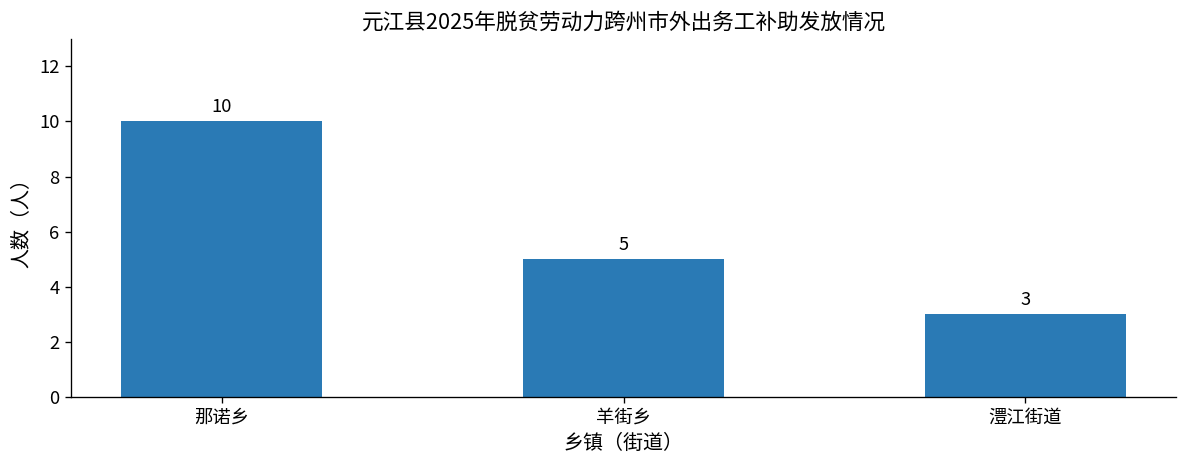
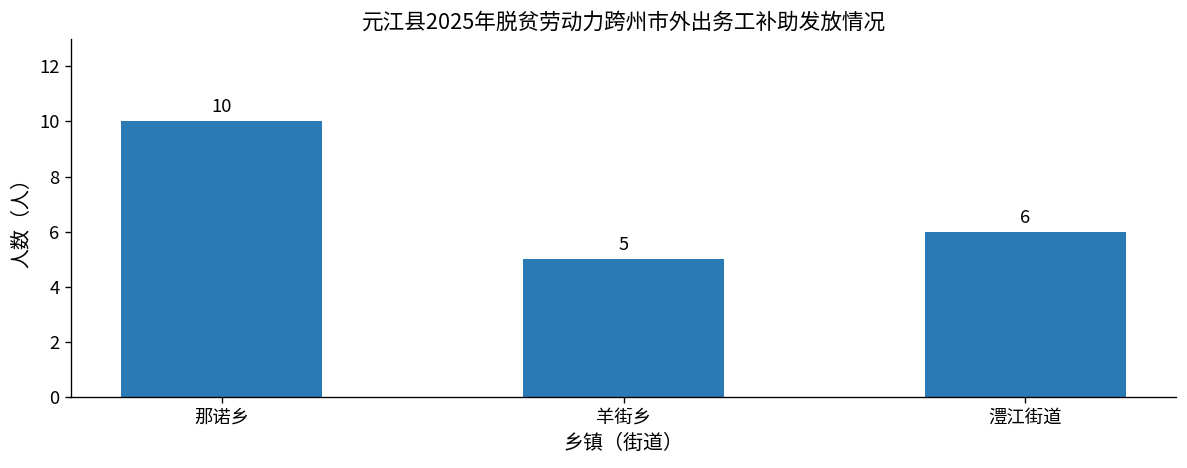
澧江街道: 3 -> 6
